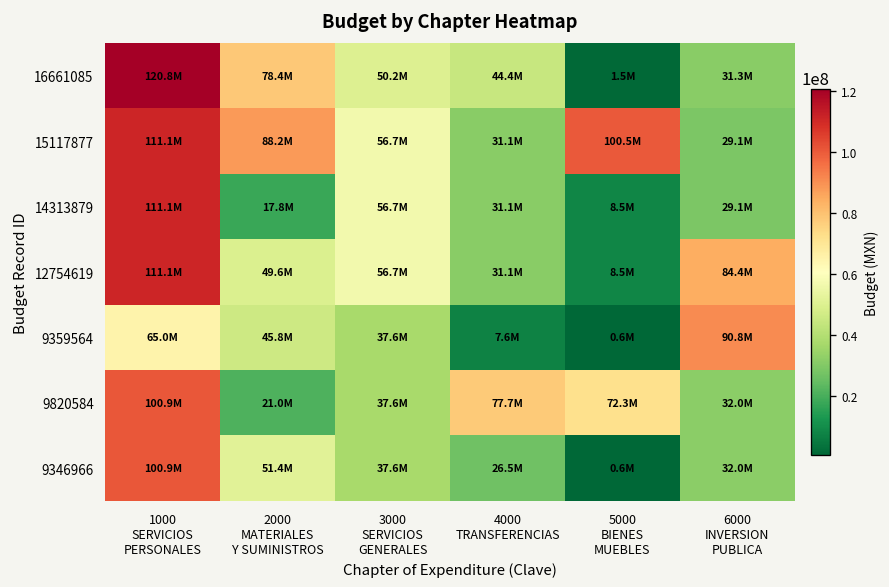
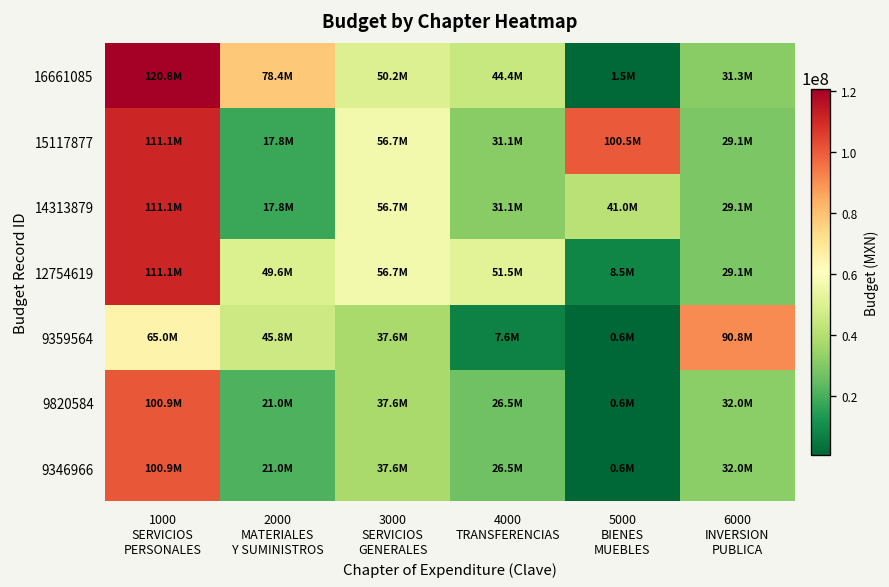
15117877, 2000 MATERIALES Y SUMINISTROS: 88.2M -> 17.8M
14313879, 5000 BIENES MUEBLES: 8.5M -> 41.0M
12754619, 4000 TRANSFERENCIAS: 31.1M -> 51.5M
12754619, 6000 INVERSION PUBLICA: 84.4M -> 29.1M
9820584, 4000 TRANSFERENCIAS: 77.7M -> 26.5M
9820584, 5000 BIENES MUEBLES: 72.3M -> 0.6M
9346966, 2000 MATERIALES Y SUMINISTROS: 51.4M -> 21.0M
